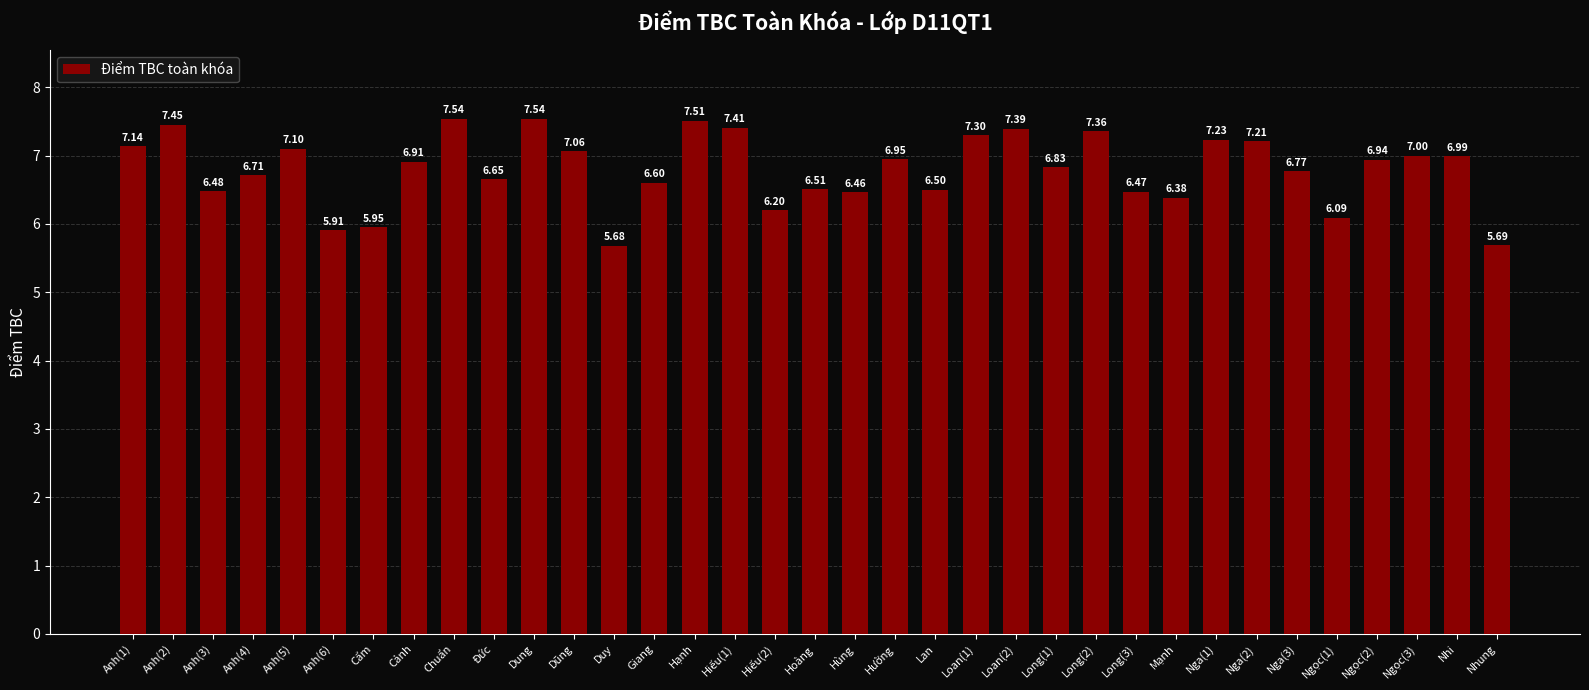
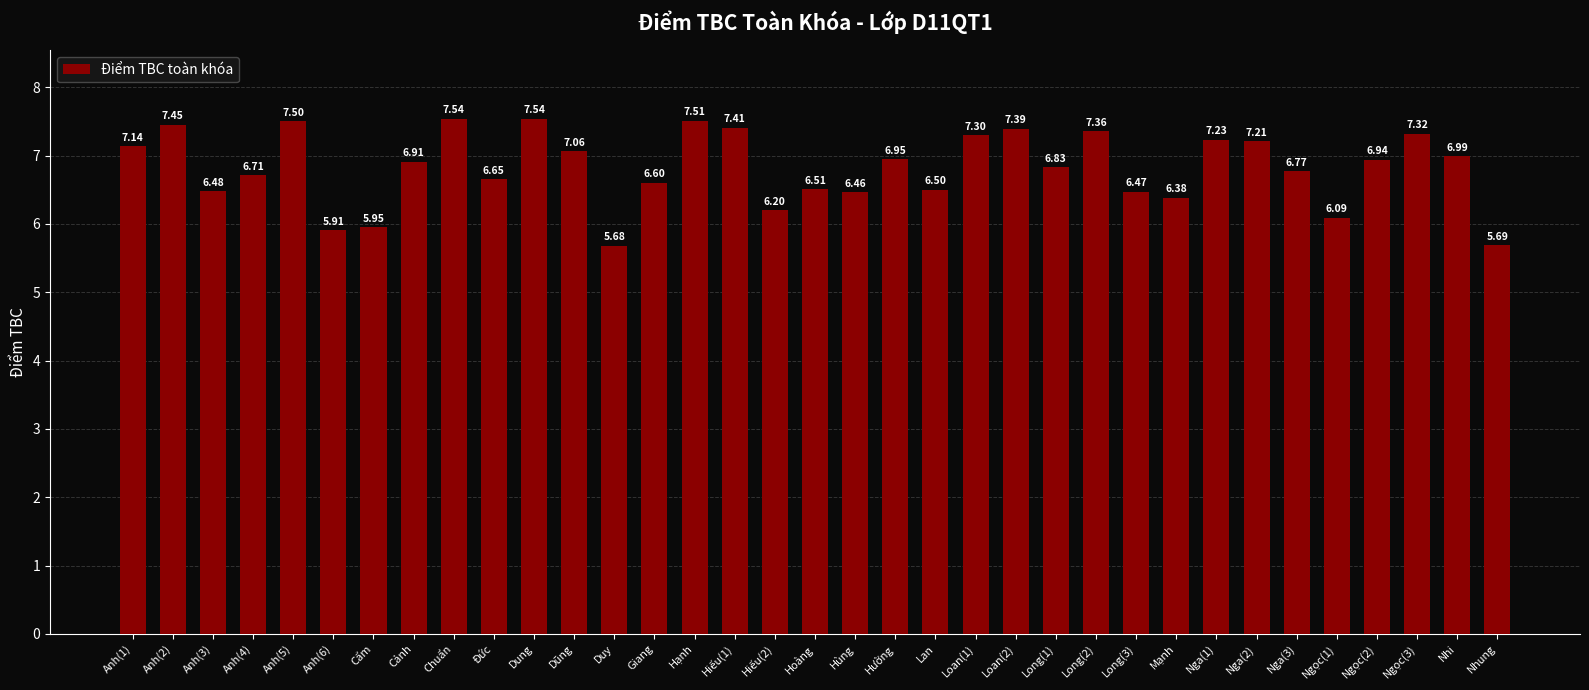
Anh(5): 7.10 -> 7.50
Ngọc(3): 7.00 -> 7.32
